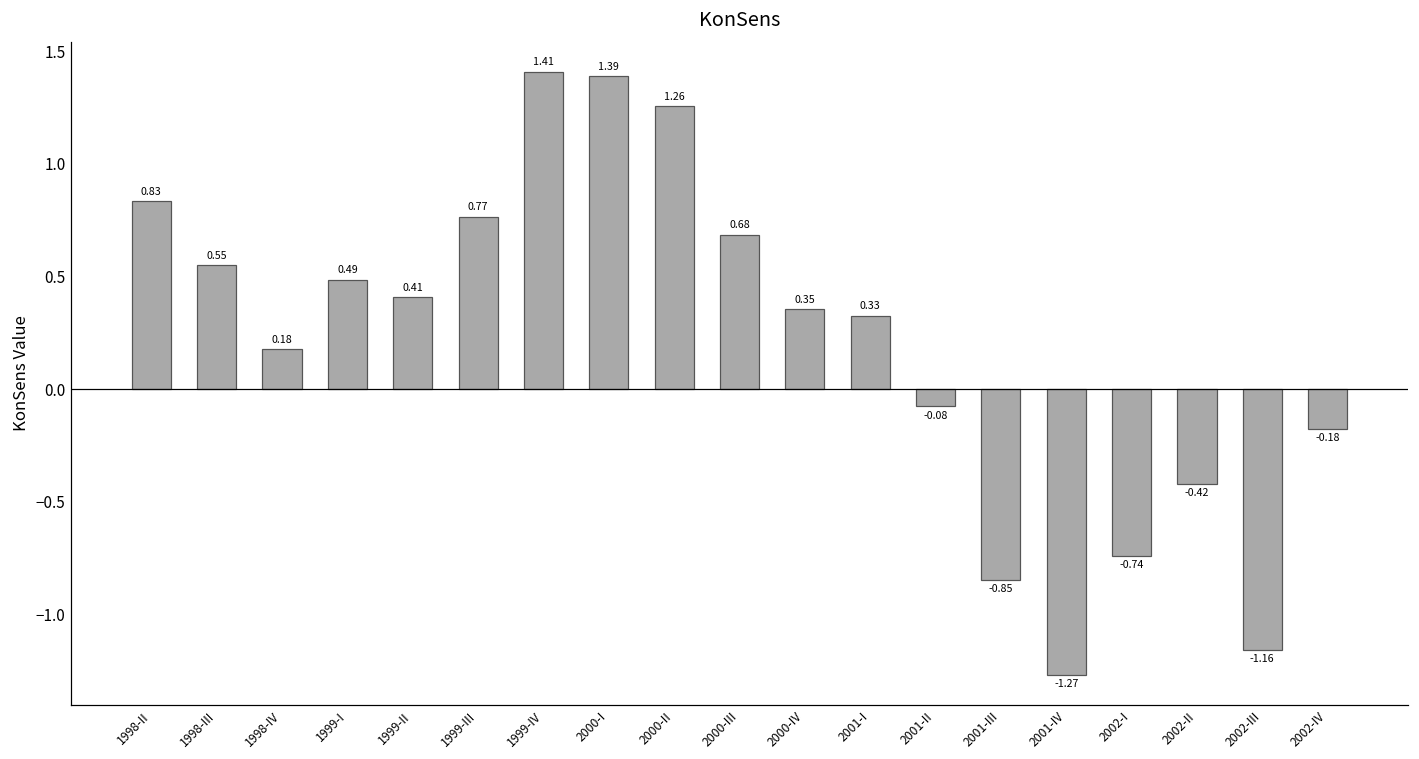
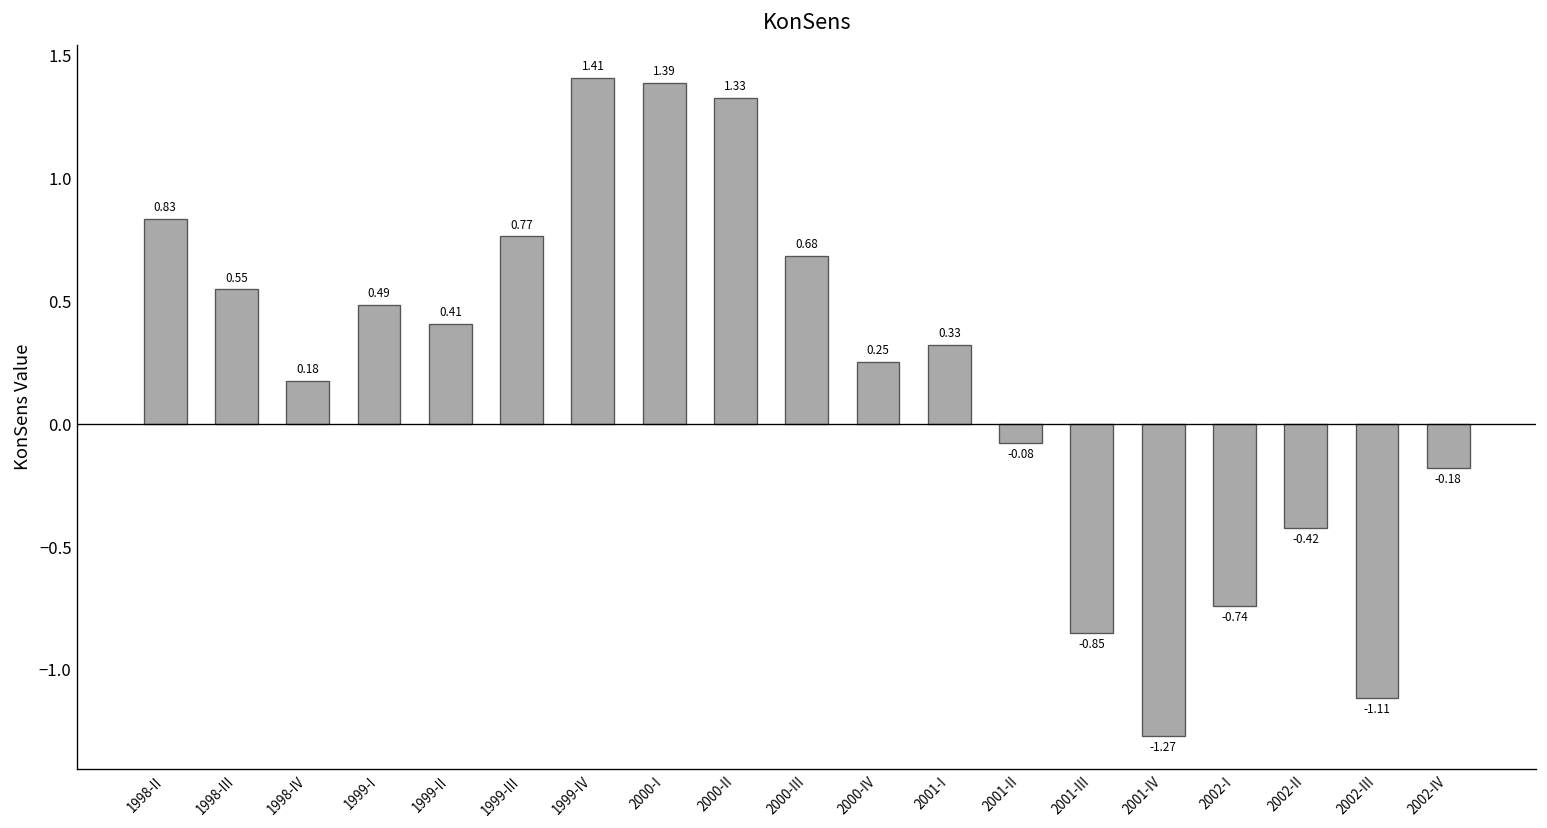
2000-II: 1.26 -> 1.33
2000-IV: 0.35 -> 0.25
2002-III: -1.16 -> -1.11
